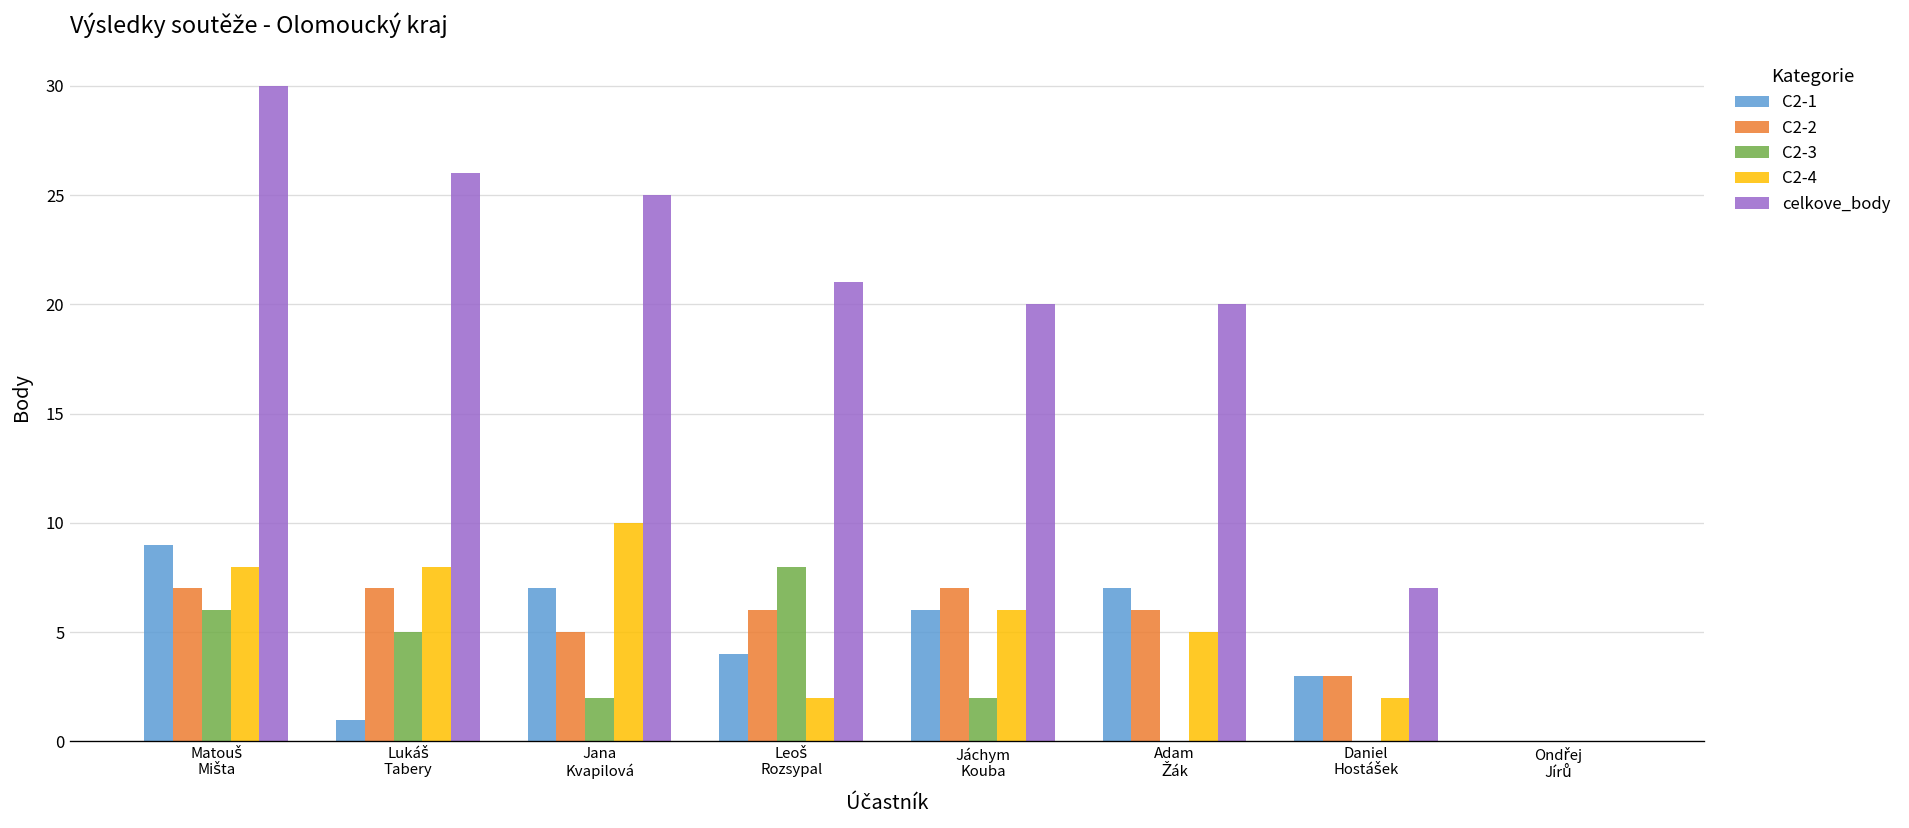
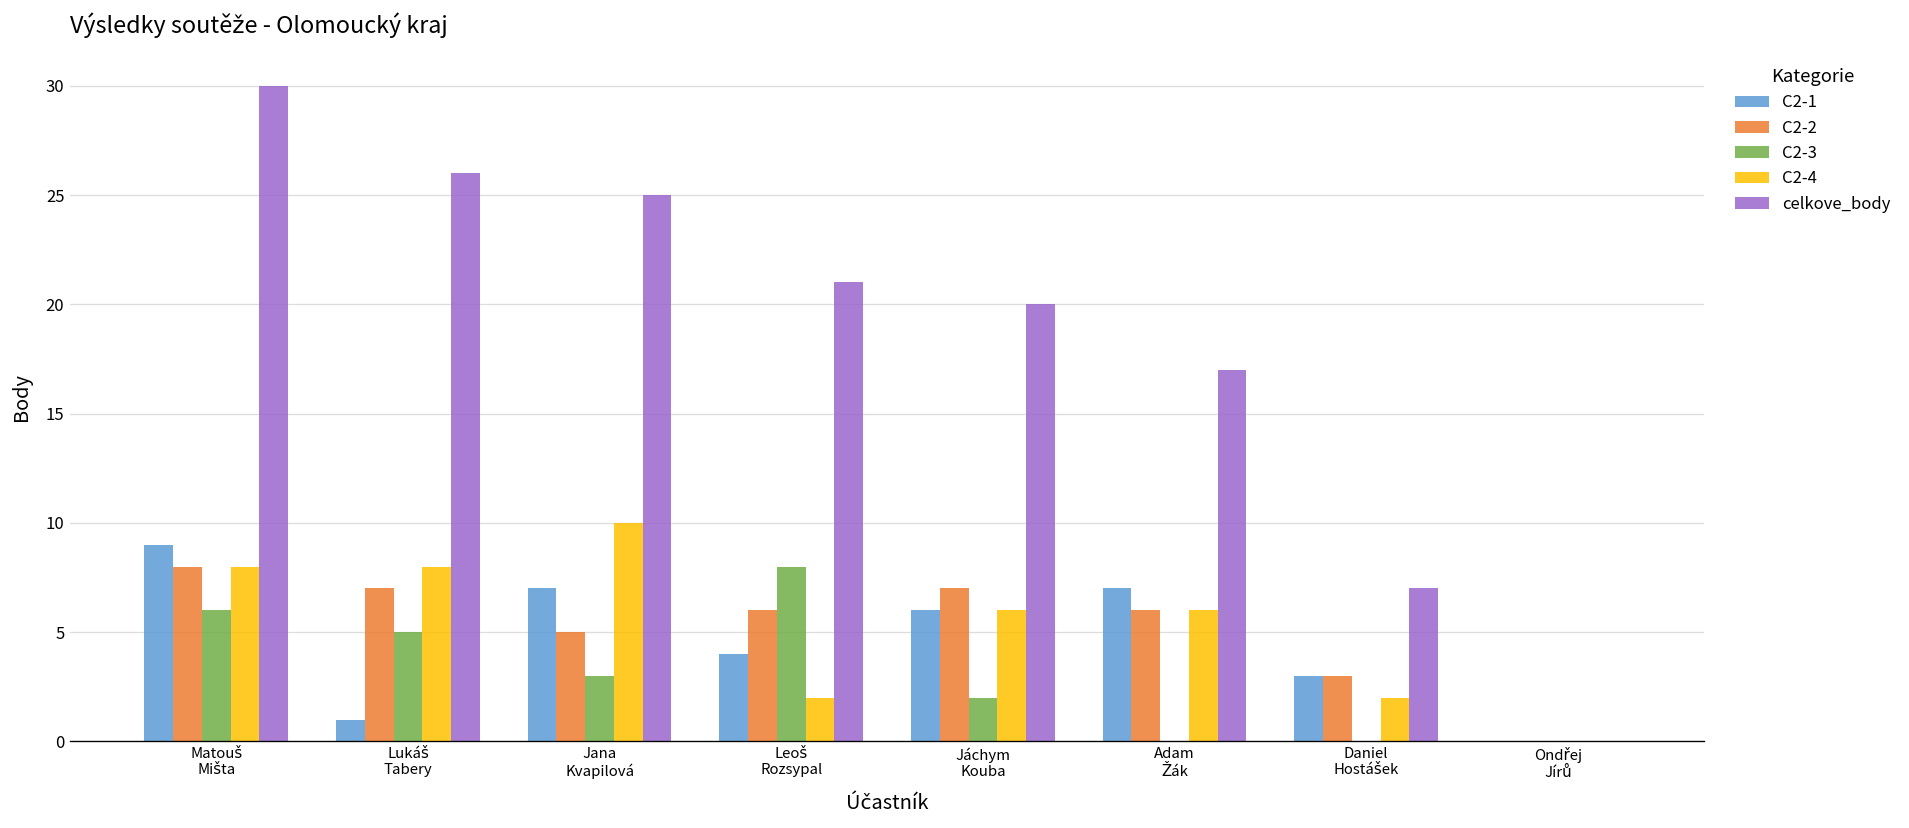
C2-2, Matouš Mišta: 7 -> 8
C2-3, Jana Kvapilová: 2 -> 3
C2-4, Adam Žák: 5 -> 6
celkove_body, Adam Žák: 20 -> 17
